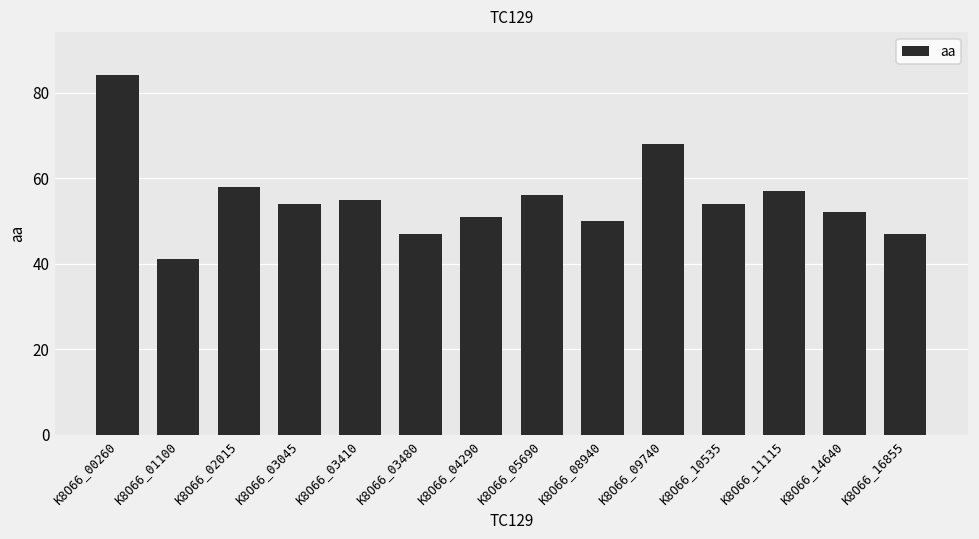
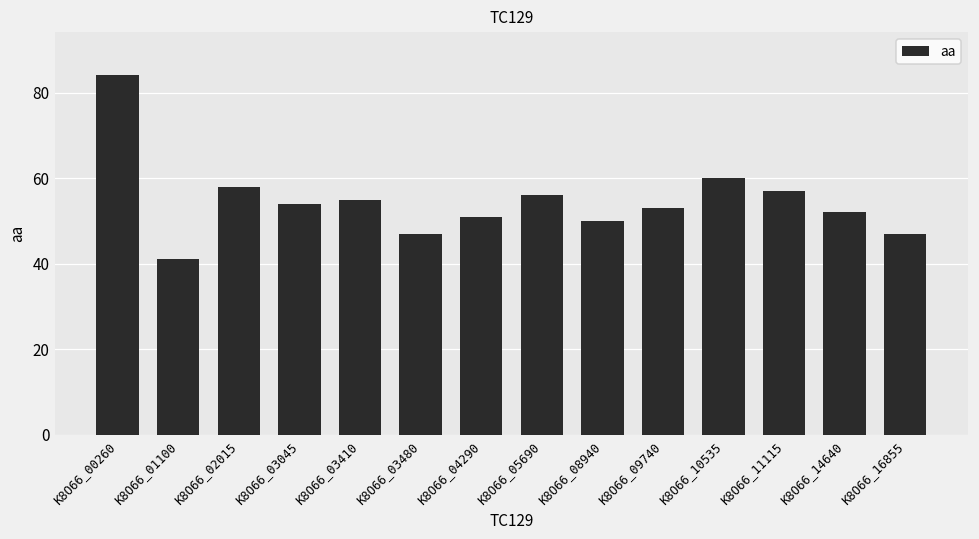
K8O66_09740: 68 -> 53
K8O66_10535: 54 -> 60
